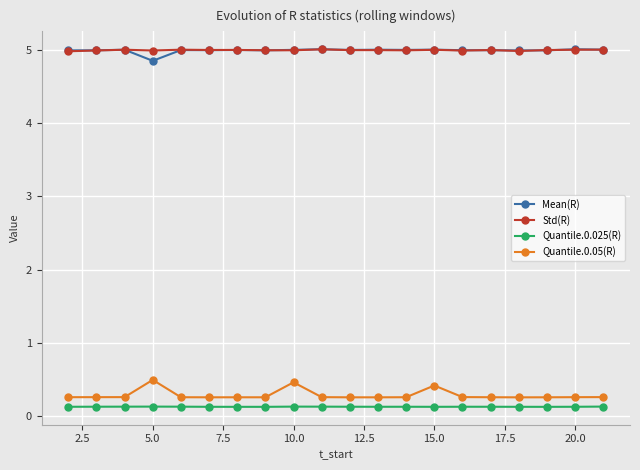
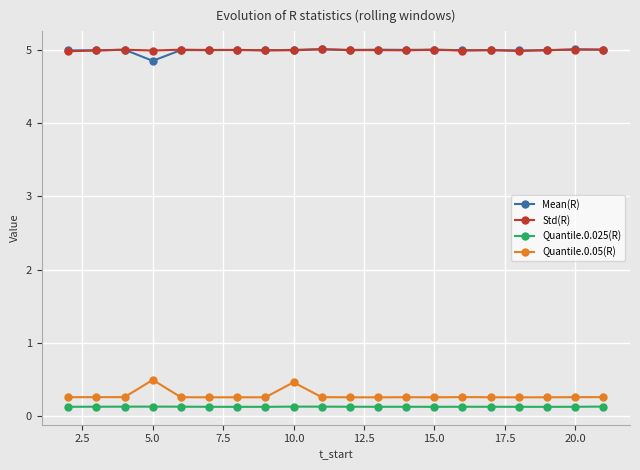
Quantile.0.05(R), 15.0: 0.4 -> 0.3
